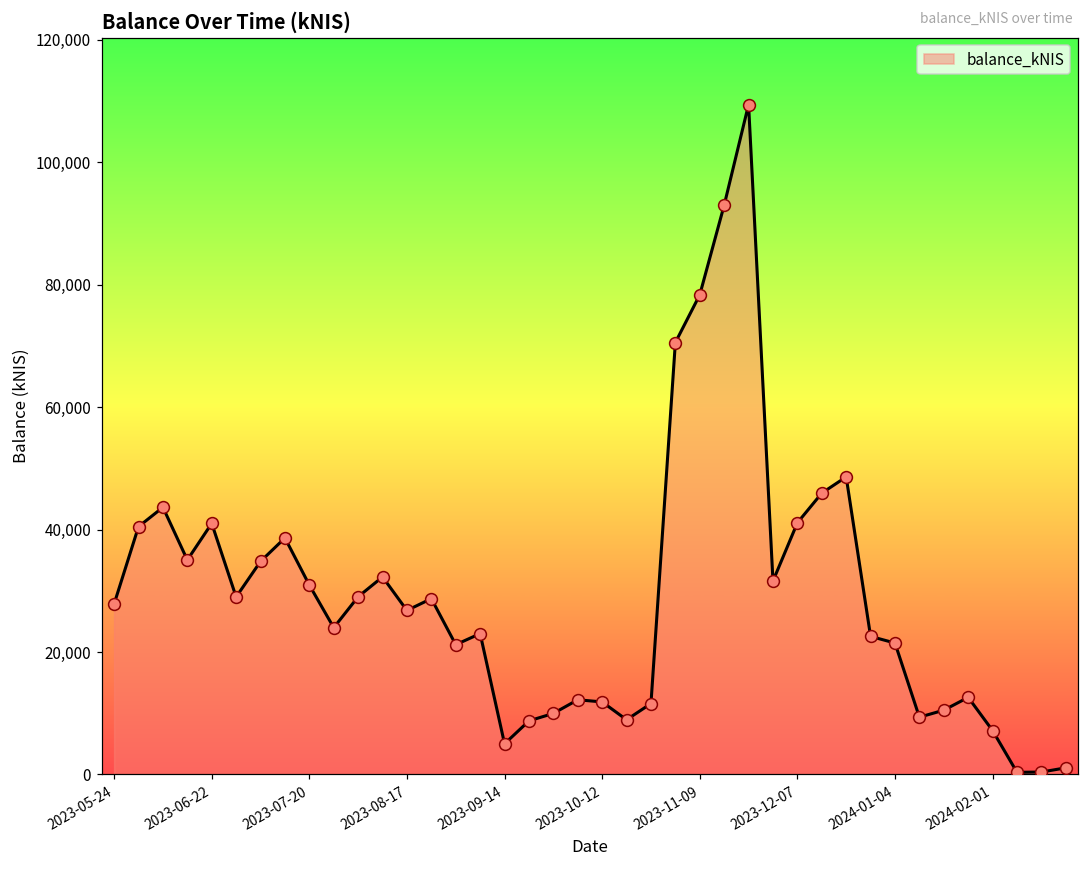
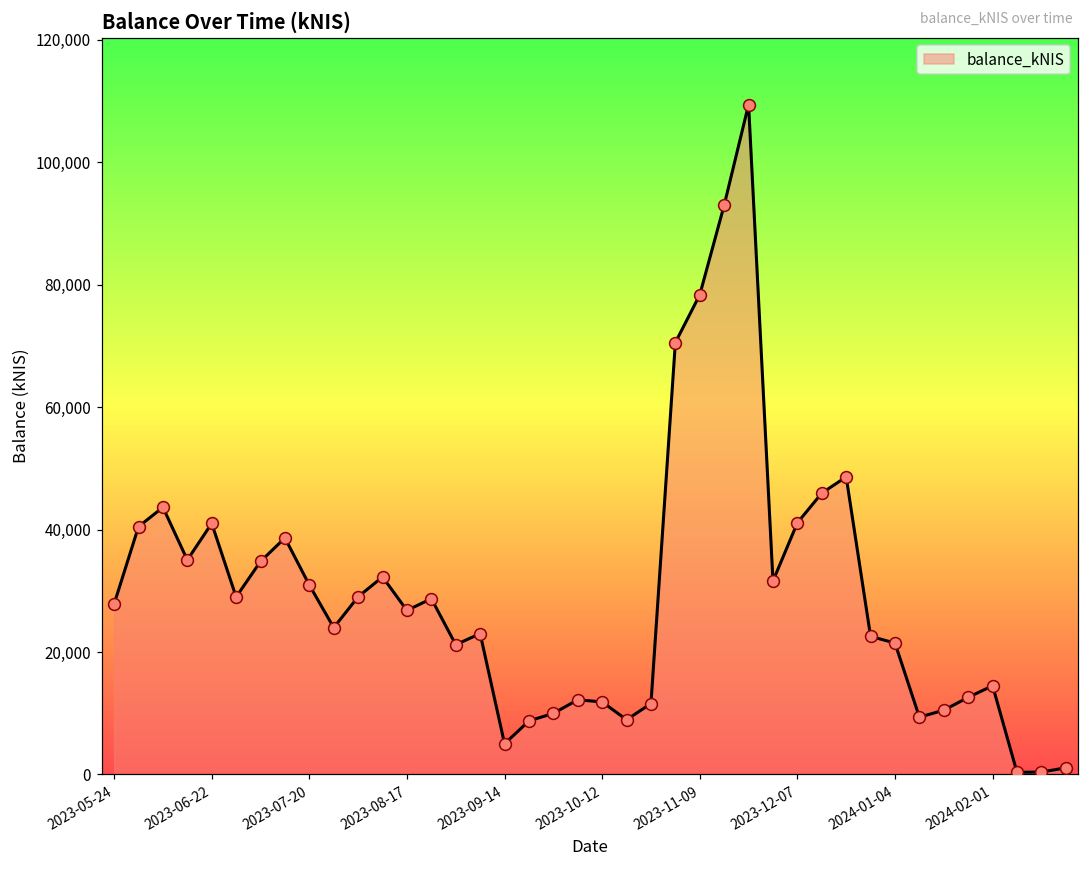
2024-02-01: 7,000 -> 15,000
